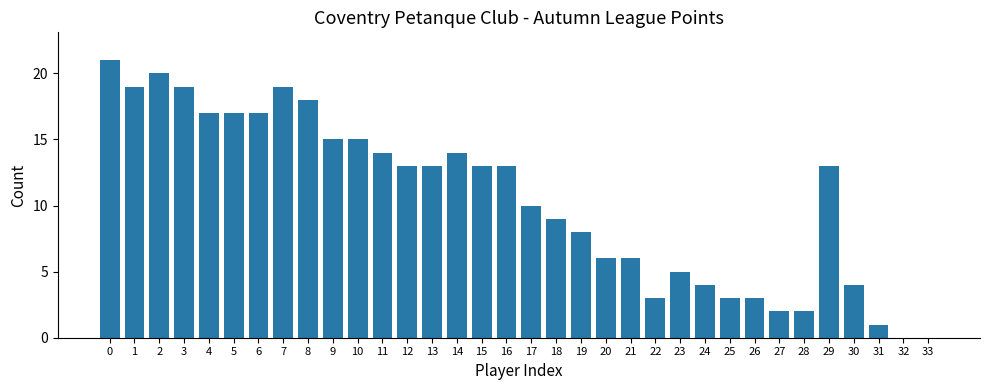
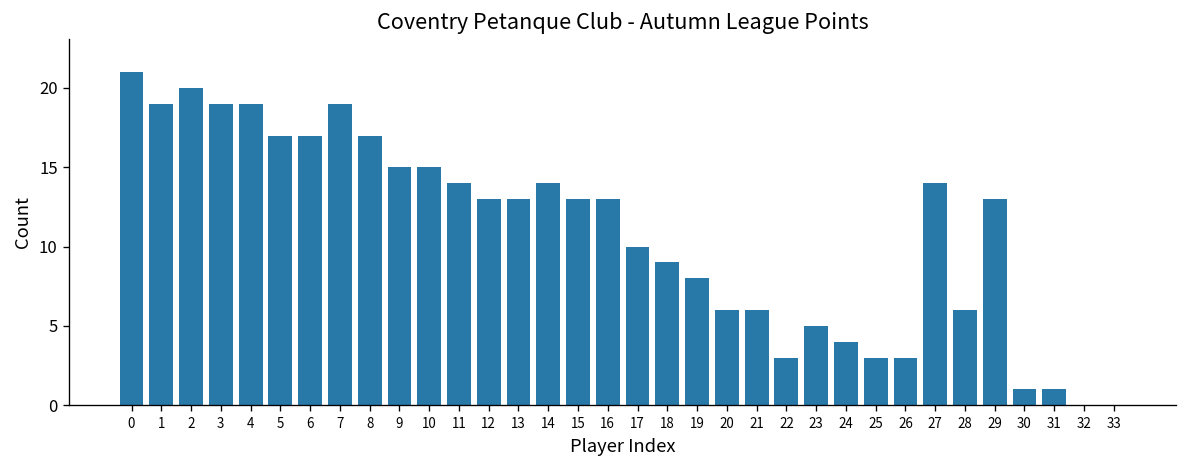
4: 17 -> 19
8: 18 -> 17
27: 2 -> 14
28: 2 -> 6
30: 4 -> 1
